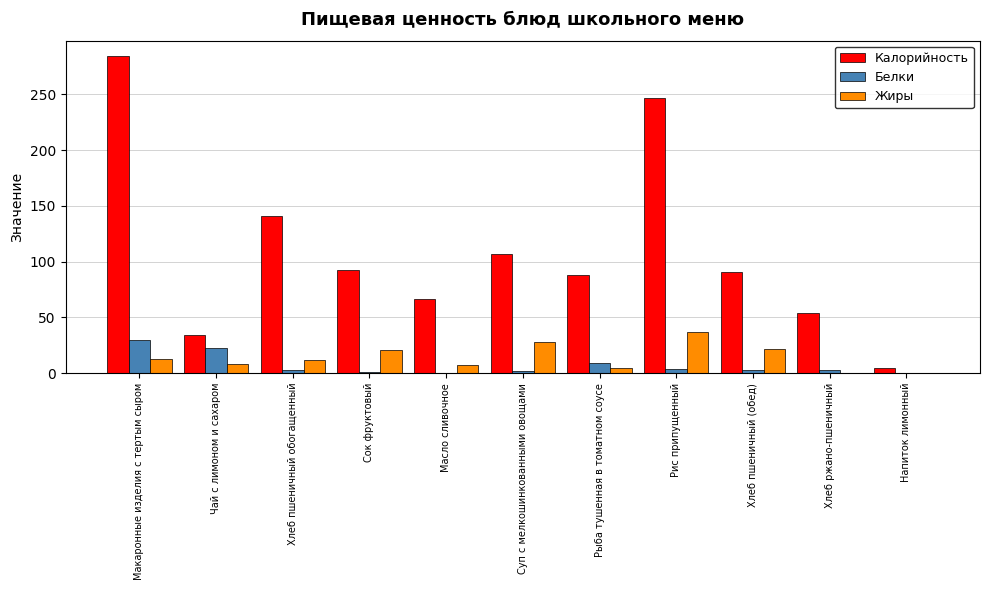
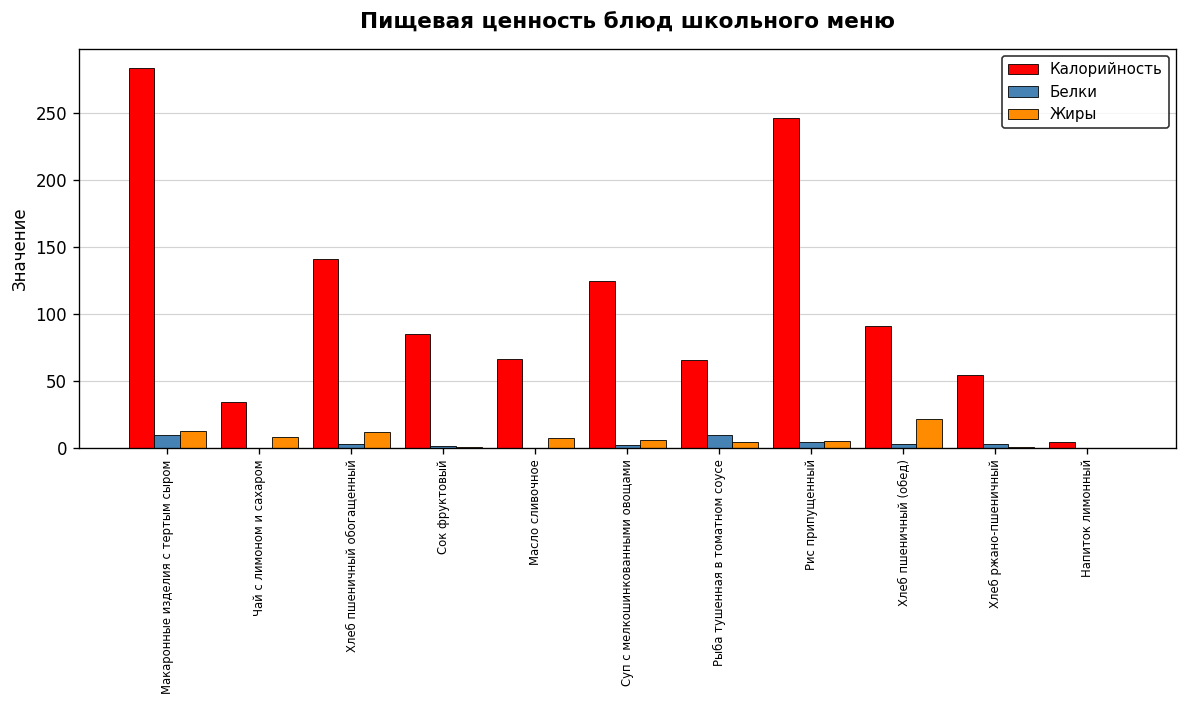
Белки, Макаронные изделия с тертым сыром: 30 -> 9
Белки, Чай с лимоном и сахаром: 23 -> 0
Калорийность, Сок фруктовый: 92 -> 85
Жиры, Сок фруктовый: 21 -> 0
Калорийность, Суп с мелкошинкованными овощами: 107 -> 124
Жиры, Суп с мелкошинкованными овощами: 28 -> 6
Калорийность, Рыба тушенная в томатном соусе: 88 -> 65
Жиры, Рис припущенный: 37 -> 5
